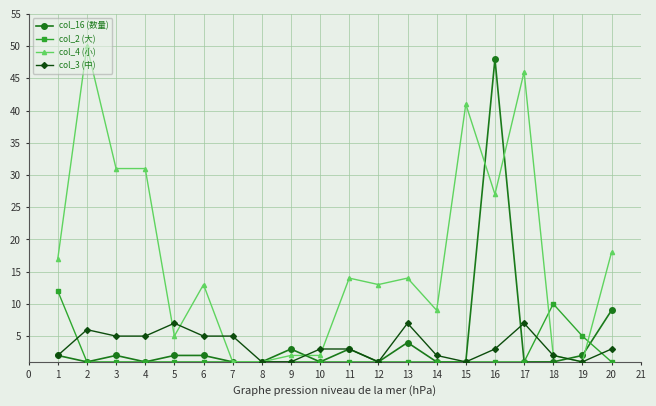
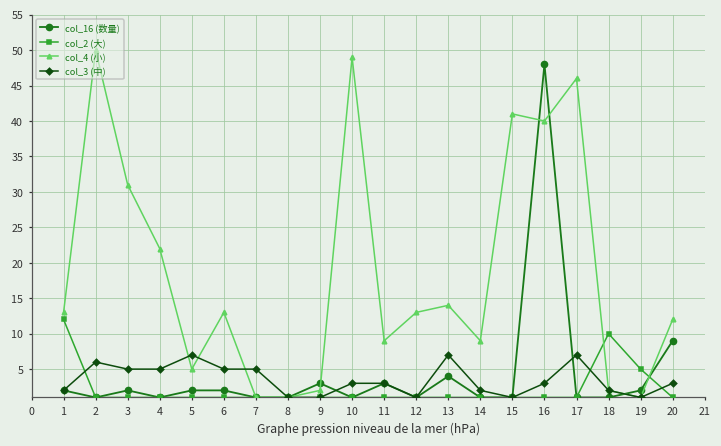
col_4 (小), 1: 17 -> 13
col_4 (小), 4: 31 -> 22
col_4 (小), 10: 2 -> 49
col_4 (小), 11: 14 -> 9
col_4 (小), 16: 27 -> 40
col_4 (小), 20: 18 -> 12
